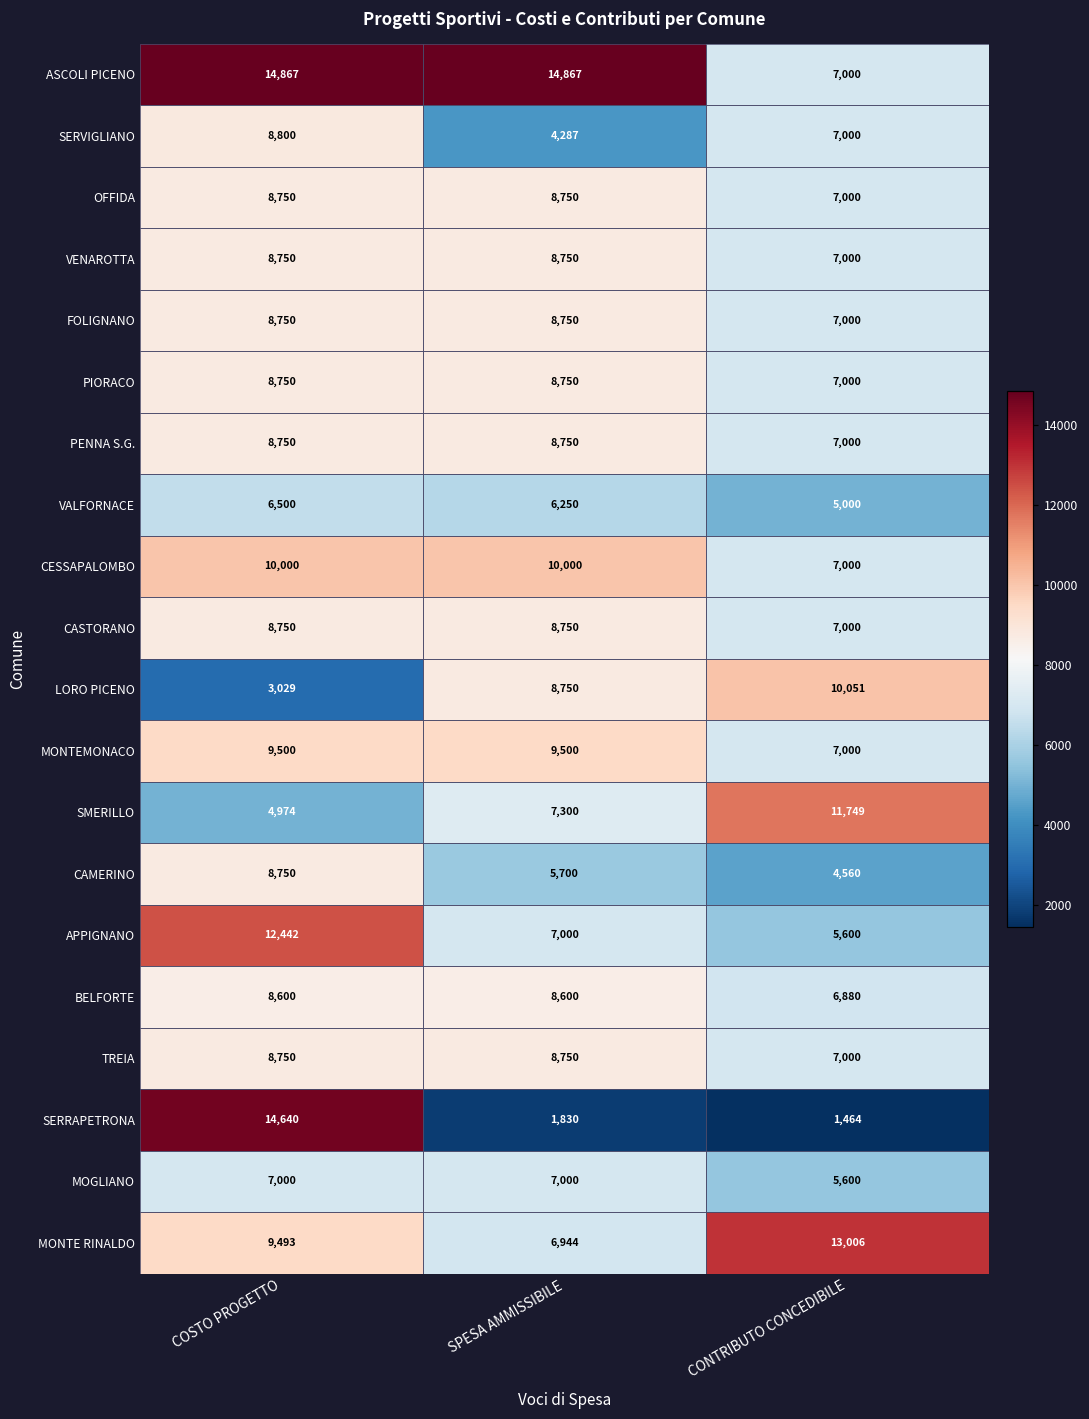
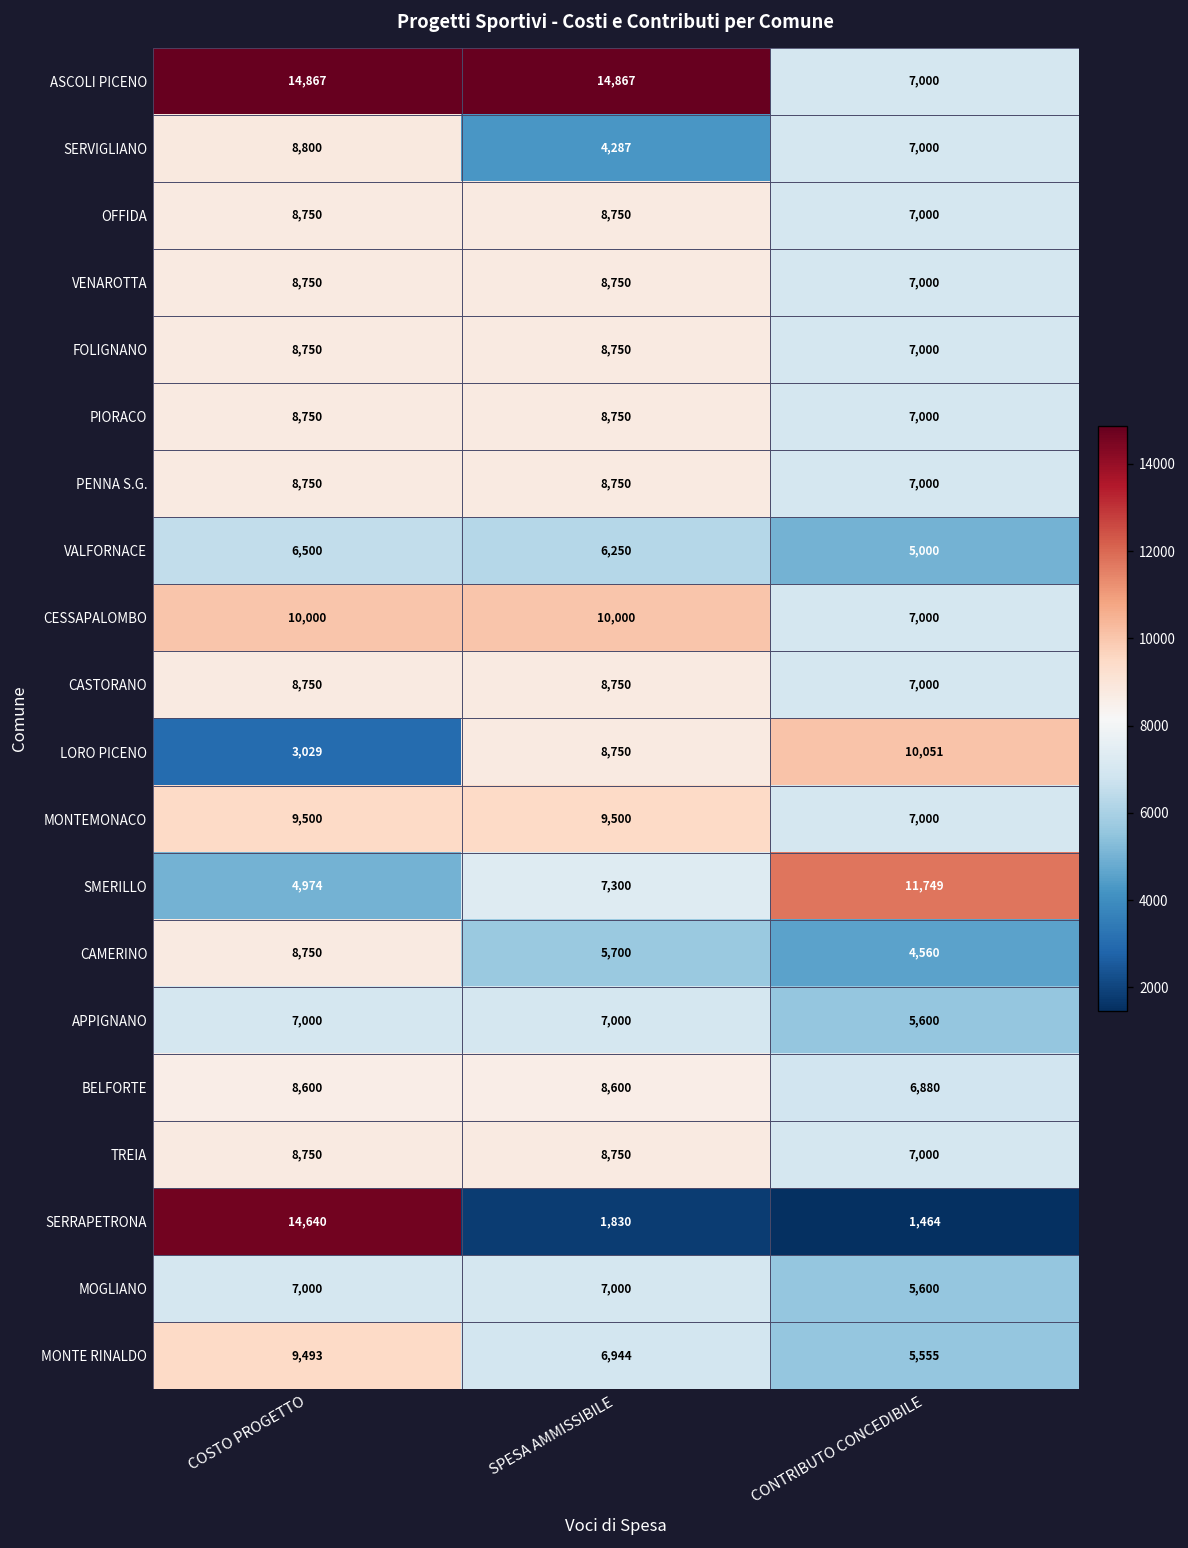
APPIGNANO, COSTO PROGETTO: 12,442 -> 7,000
MONTE RINALDO, CONTRIBUTO CONCEDIBILE: 13,006 -> 5,555
